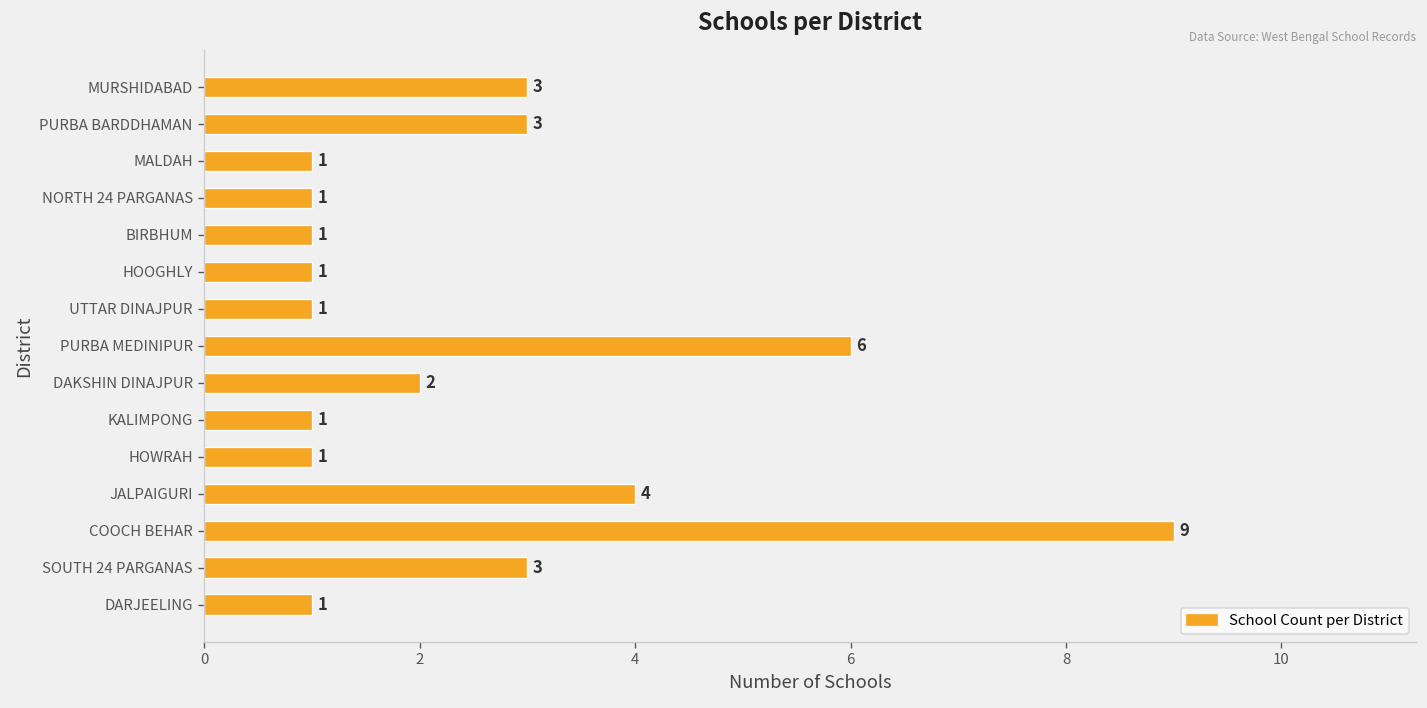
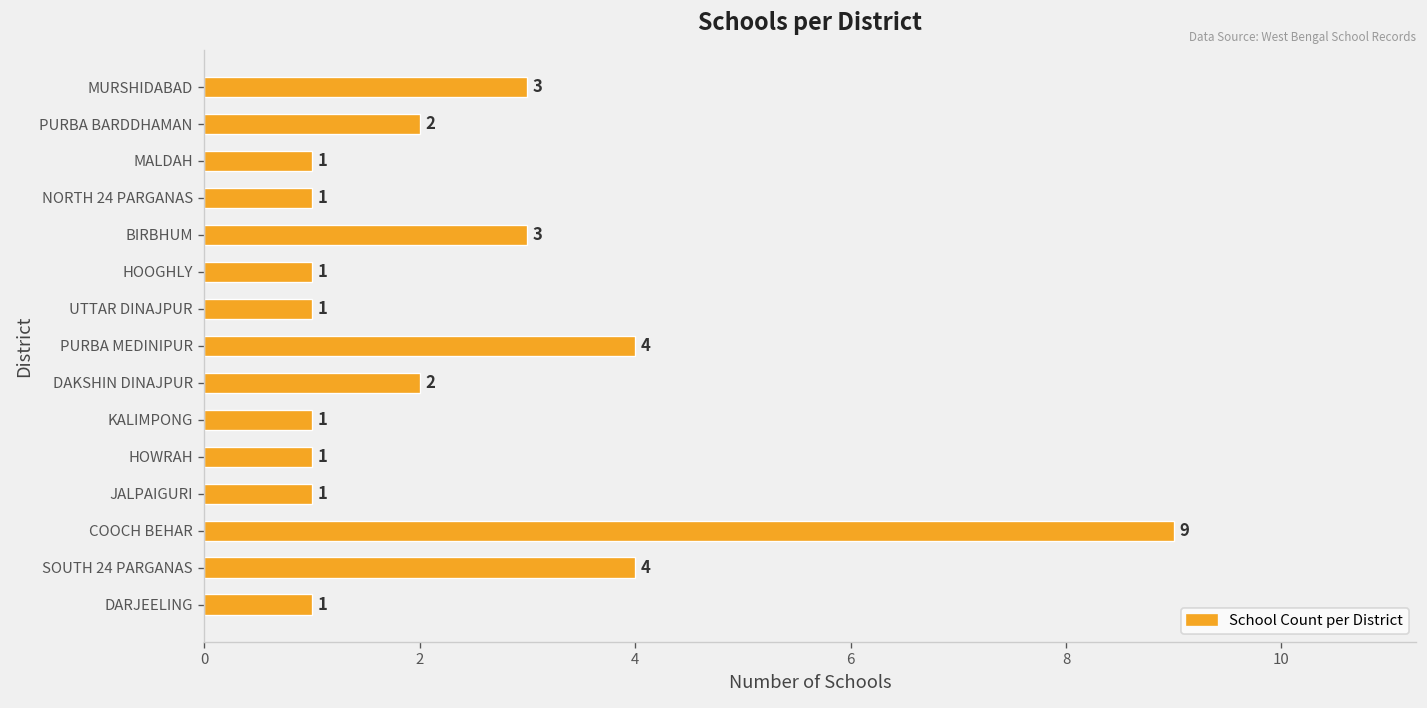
PURBA BARDDHAMAN: 3 -> 2
BIRBHUM: 1 -> 3
PURBA MEDINIPUR: 6 -> 4
JALPAIGURI: 4 -> 1
SOUTH 24 PARGANAS: 3 -> 4
